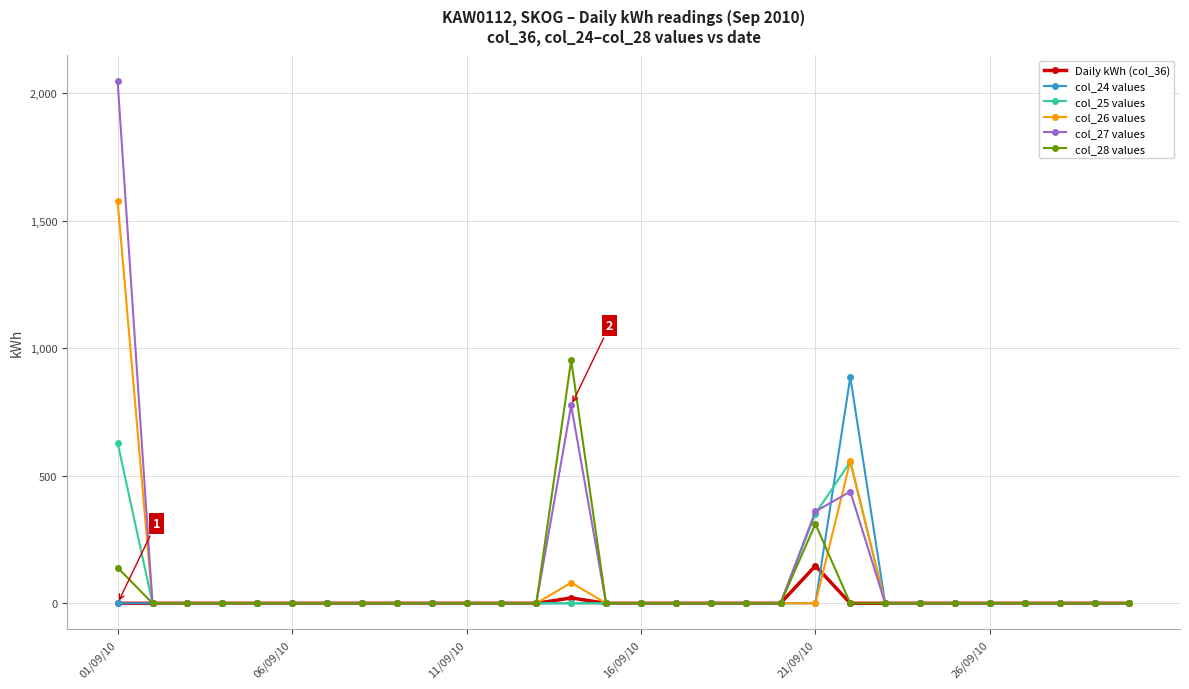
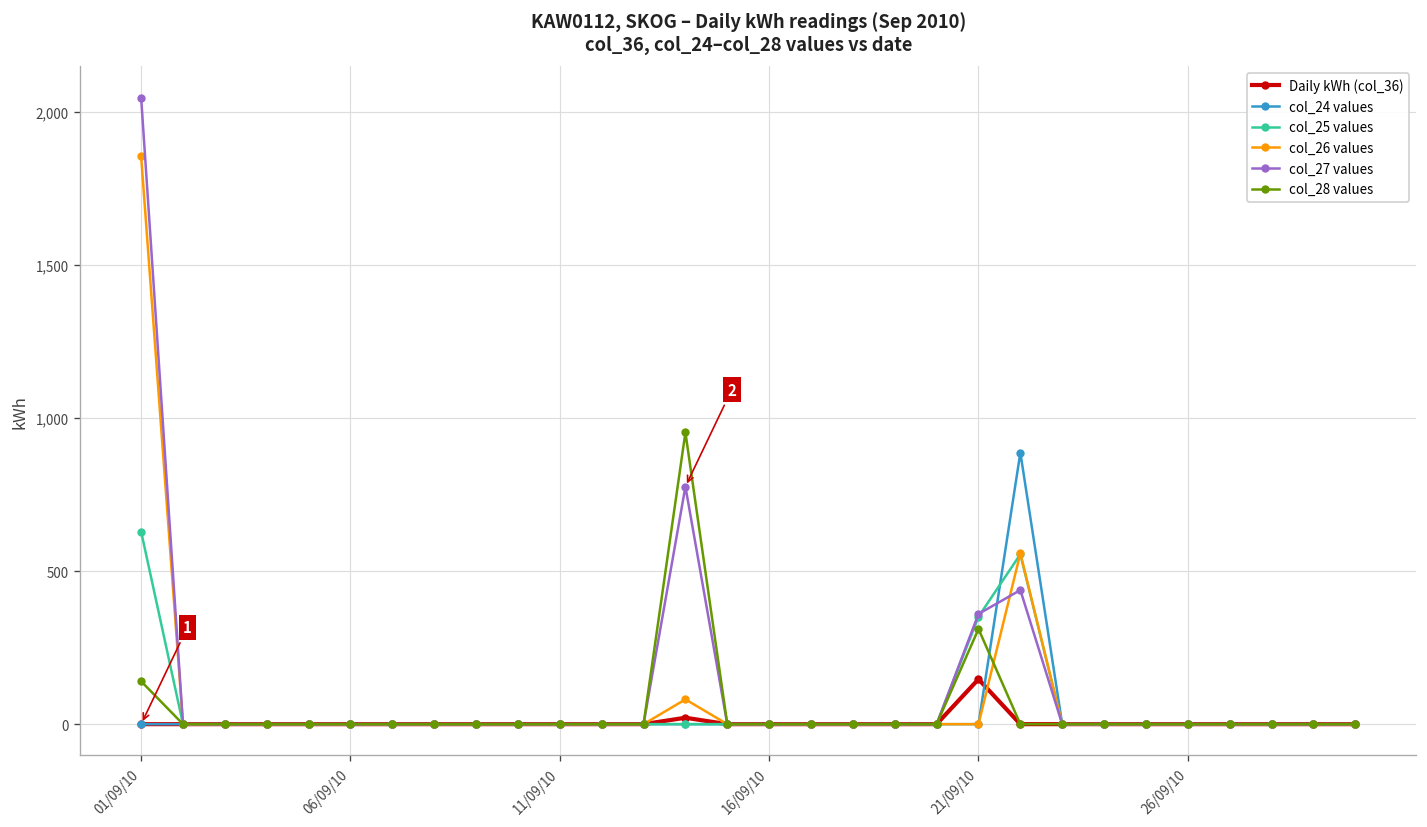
col_26 values, 01/09/10: 1,580 -> 1,860
